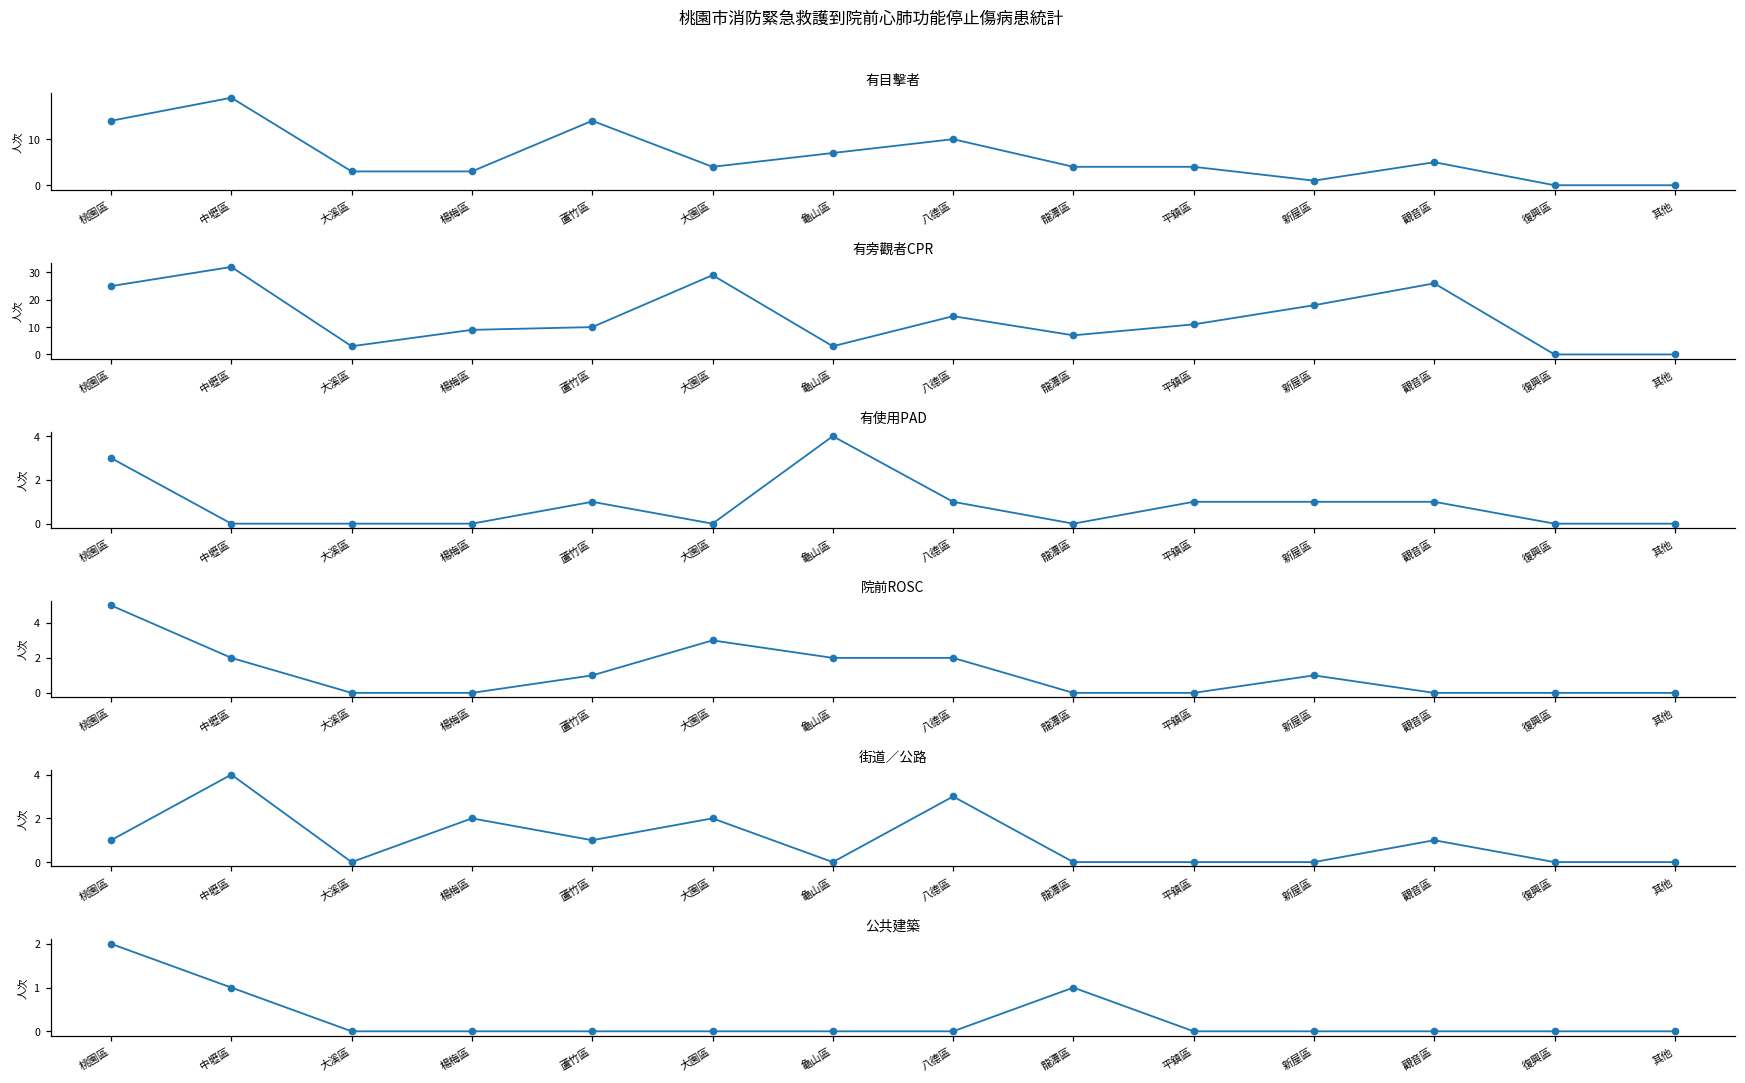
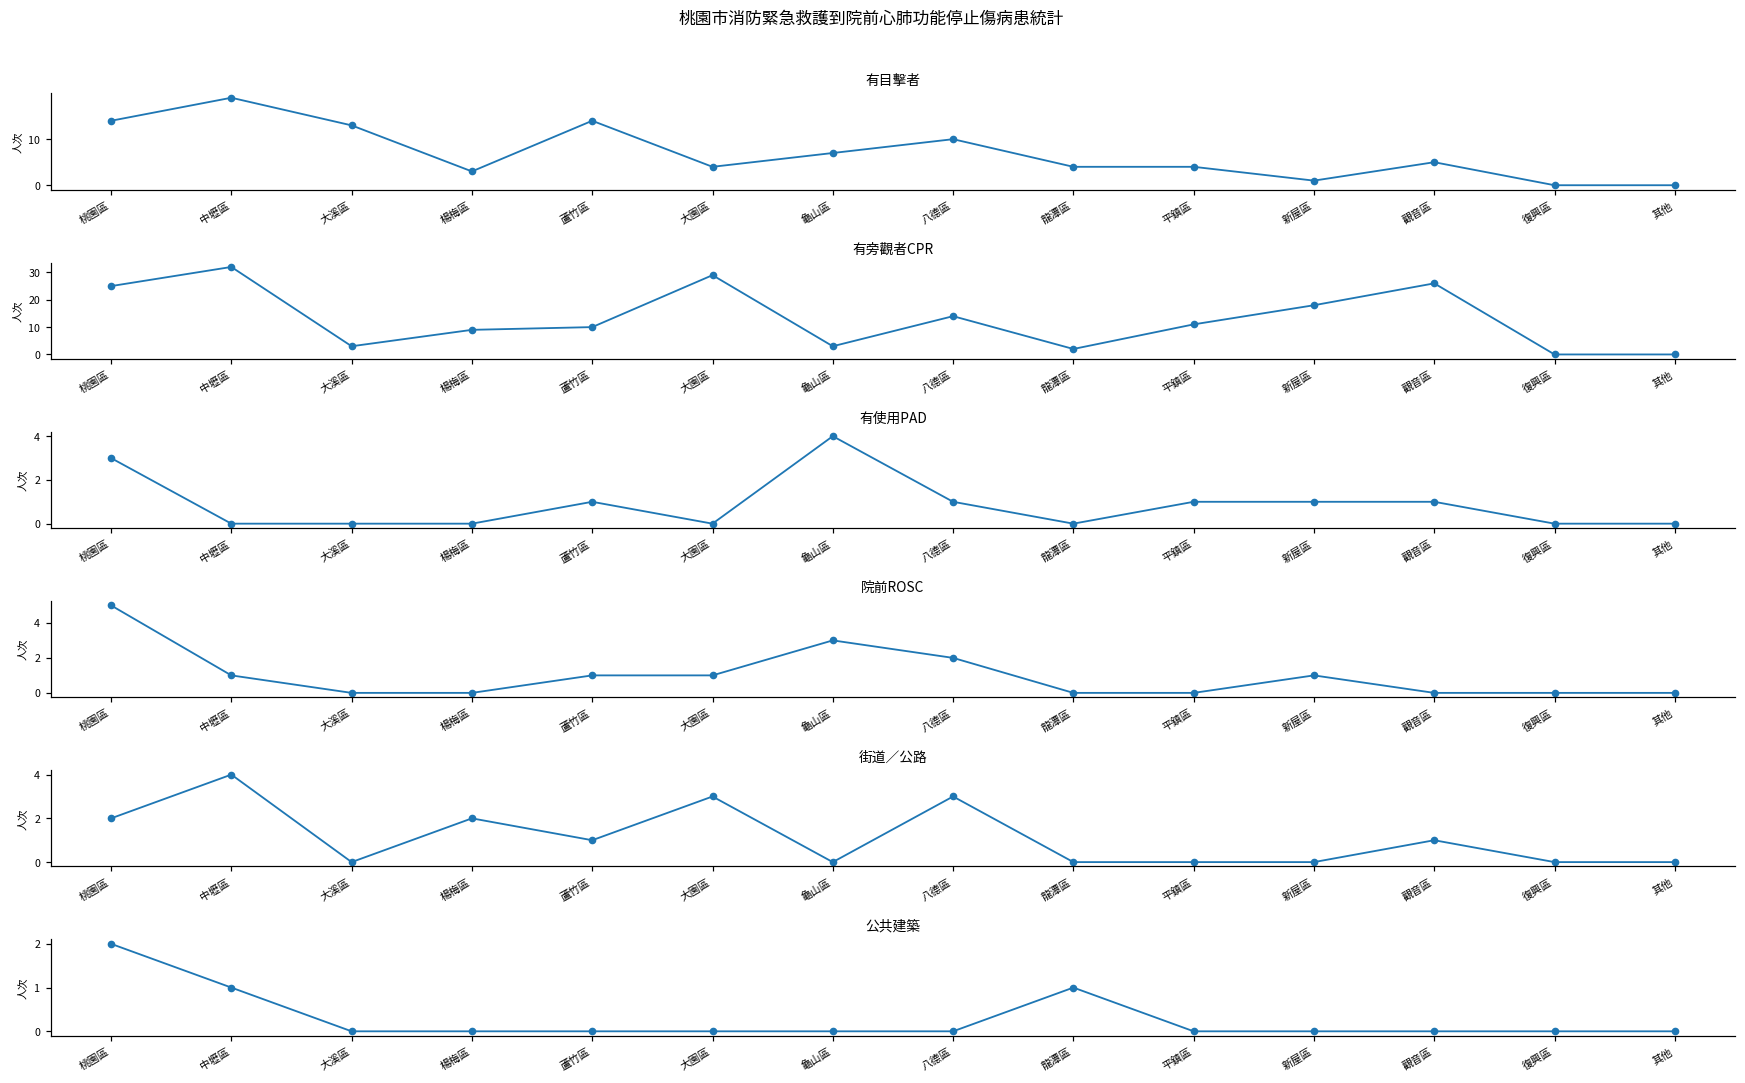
有目擊者, 大溪區: 3 -> 13
有旁觀者CPR, 龍潭區: 7 -> 2
院前ROSC, 中壢區: 2 -> 1
院前ROSC, 大園區: 3 -> 1
院前ROSC, 龜山區: 2 -> 3
街道／公路, 桃園區: 1 -> 2
街道／公路, 大園區: 2 -> 3
